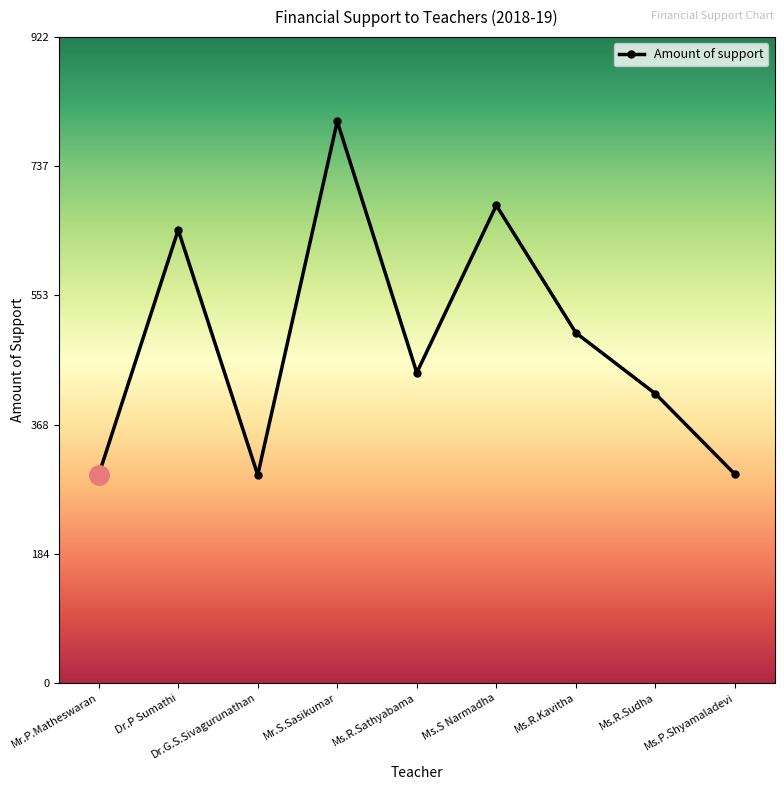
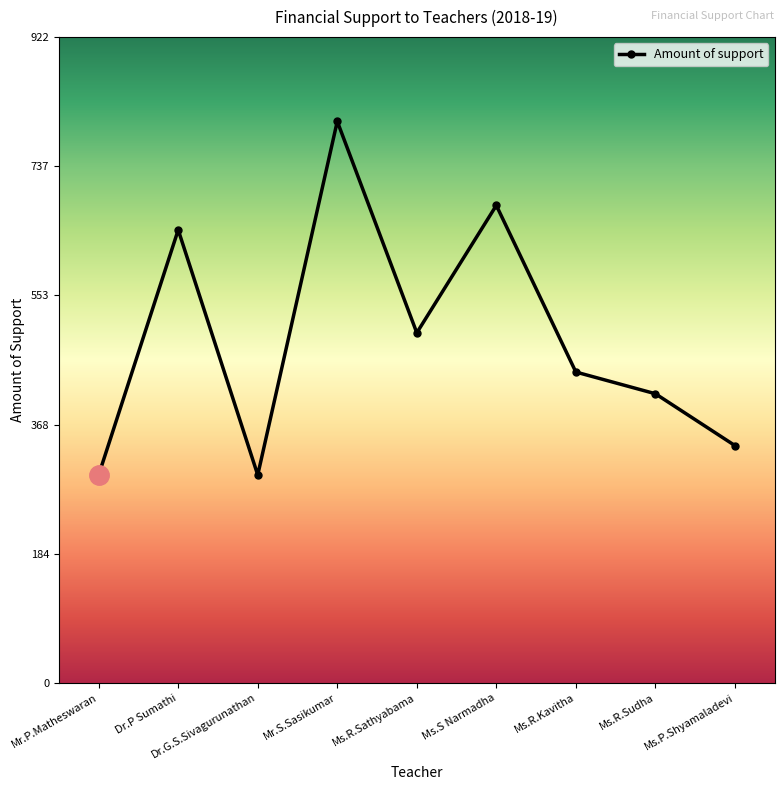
Amount of support, Ms.R.Sathyabama: 440 -> 500
Amount of support, Ms.R.Kavitha: 500 -> 440
Amount of support, Ms.P.Shyamaladevi: 300 -> 340
